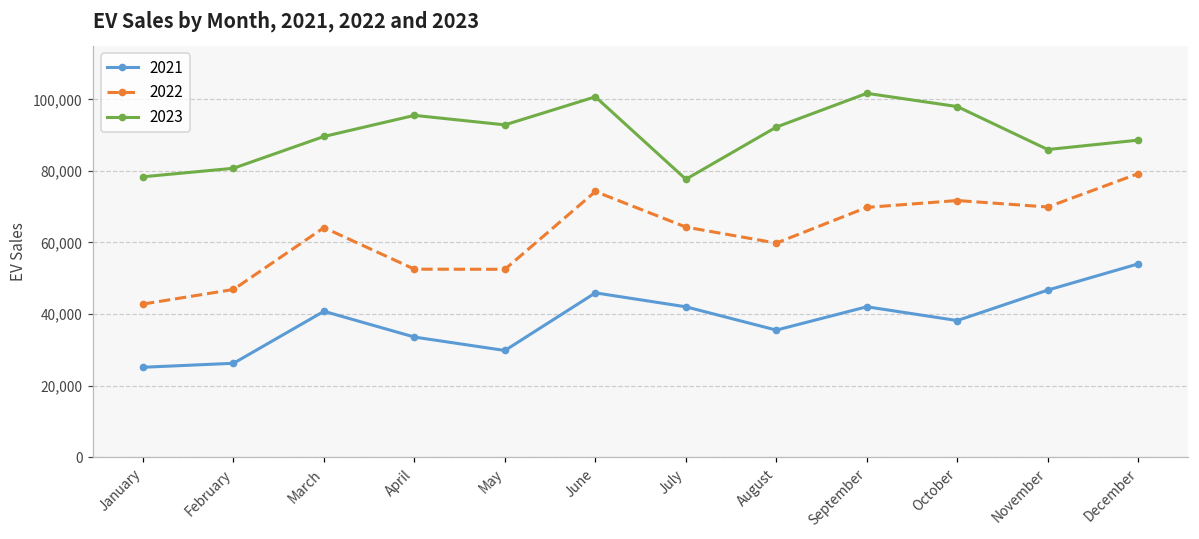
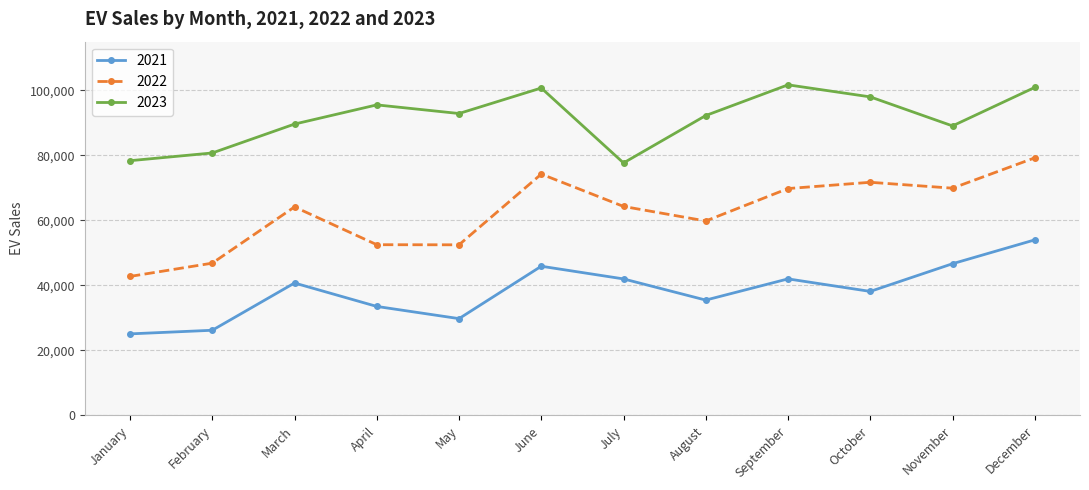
2023, November: 86,000 -> 89,000
2023, December: 89,000 -> 101,000
